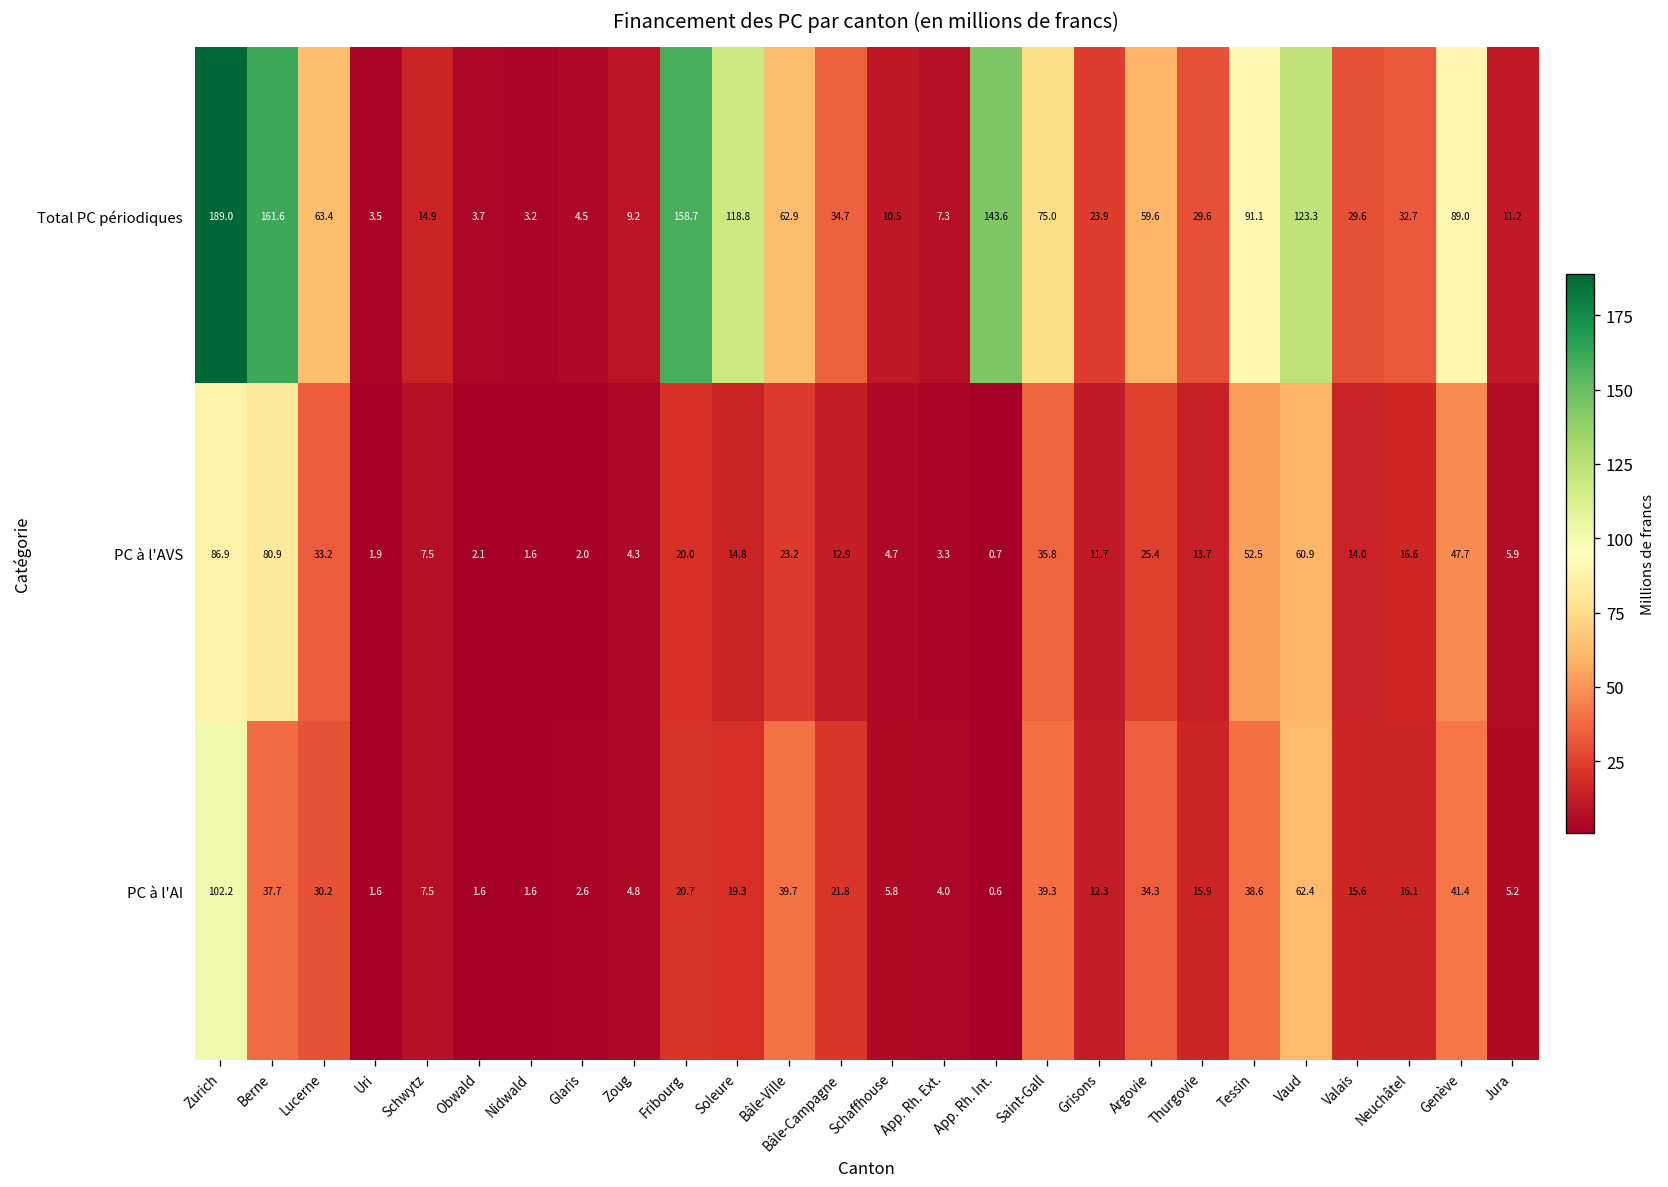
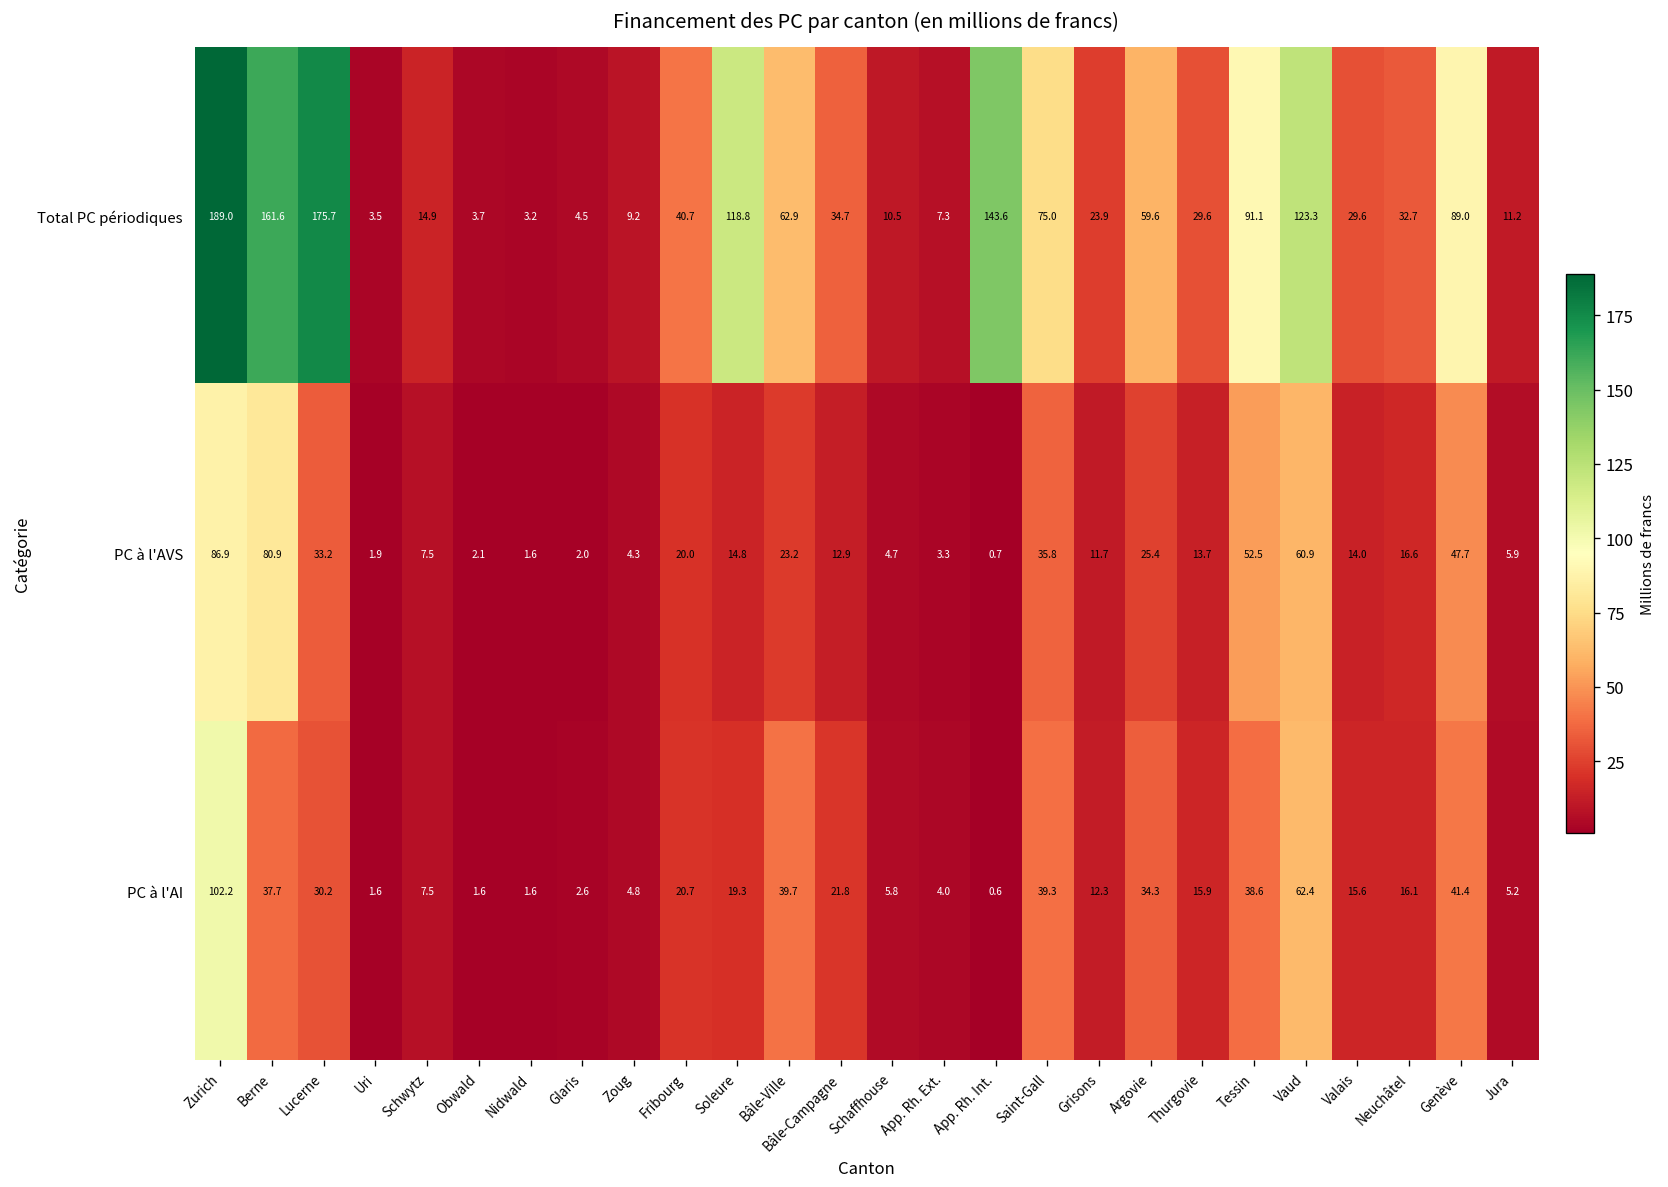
Total PC périodiques, Lucerne: 63.4 -> 175.7
Total PC périodiques, Fribourg: 158.7 -> 40.7
